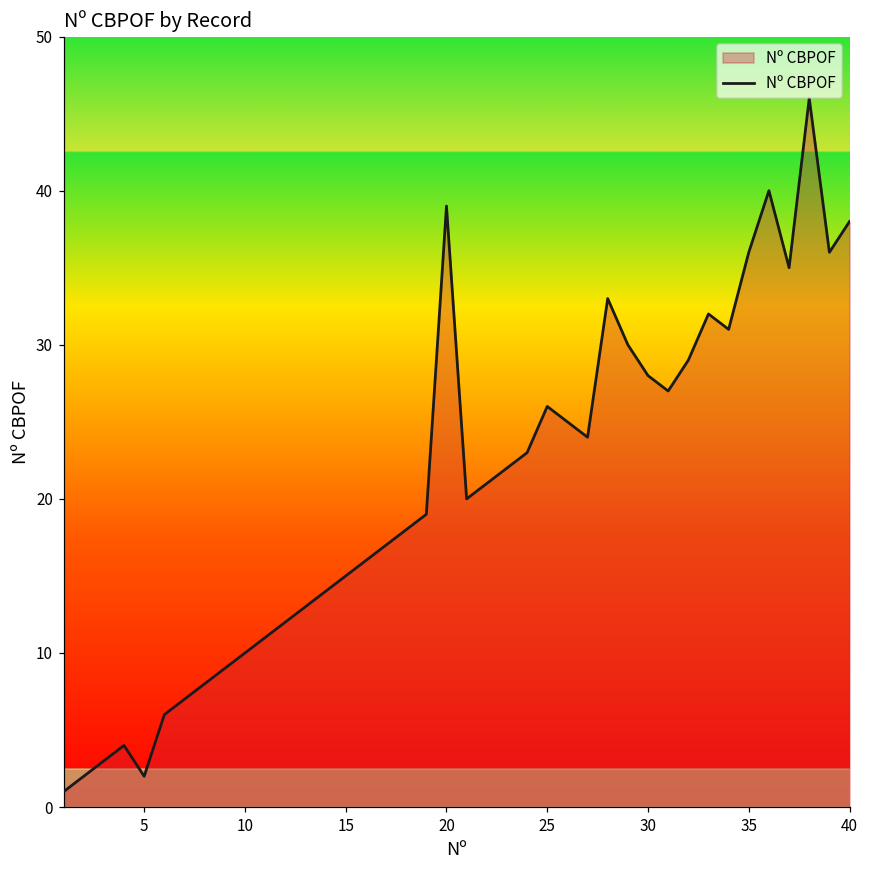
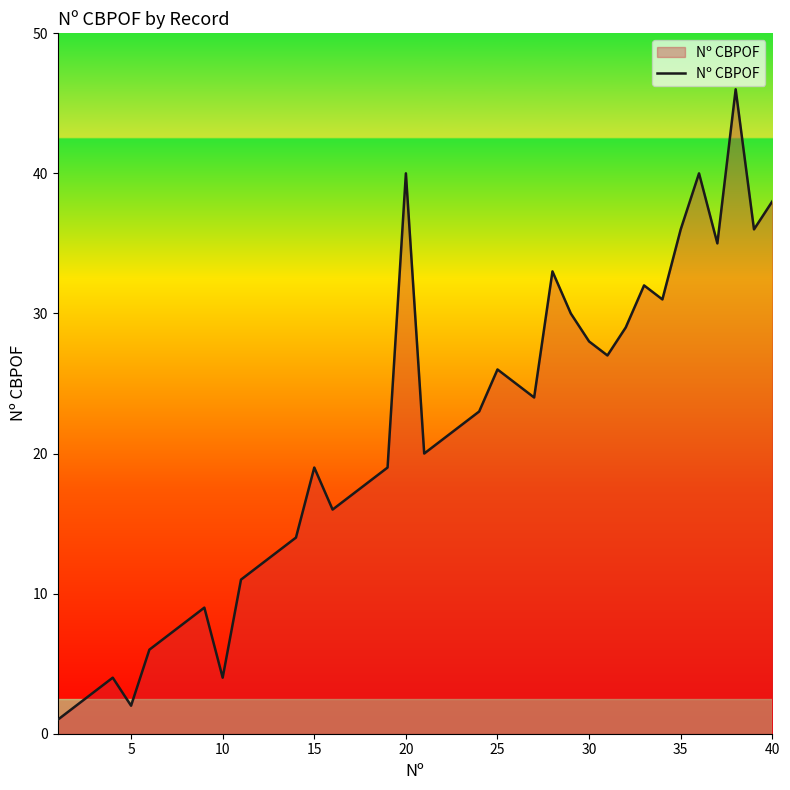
10: 10 -> 4
15: 15 -> 19
20: 39 -> 40
